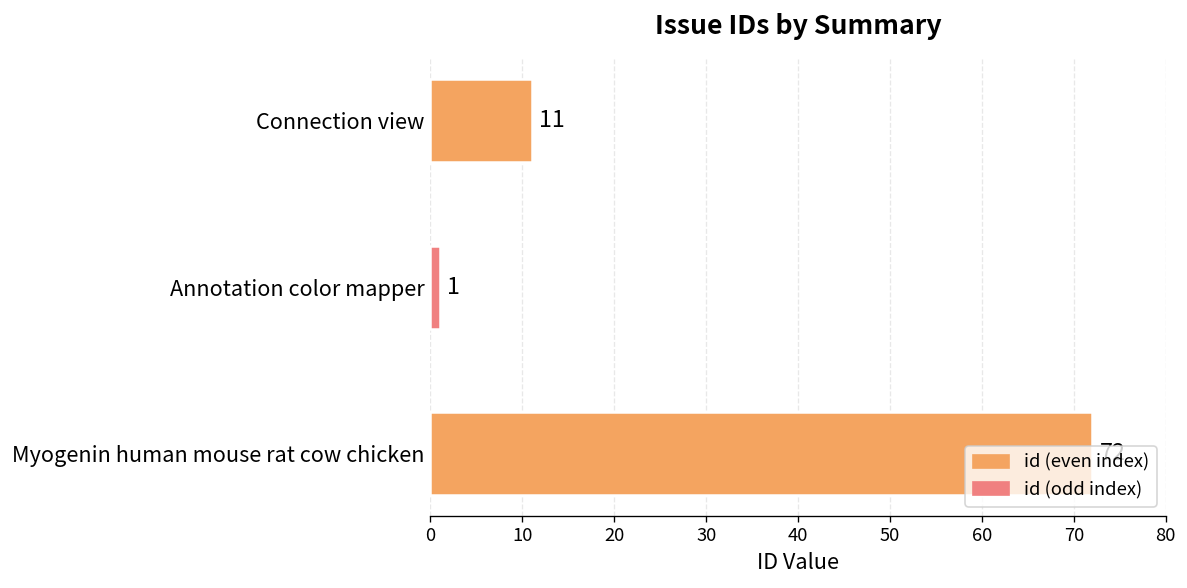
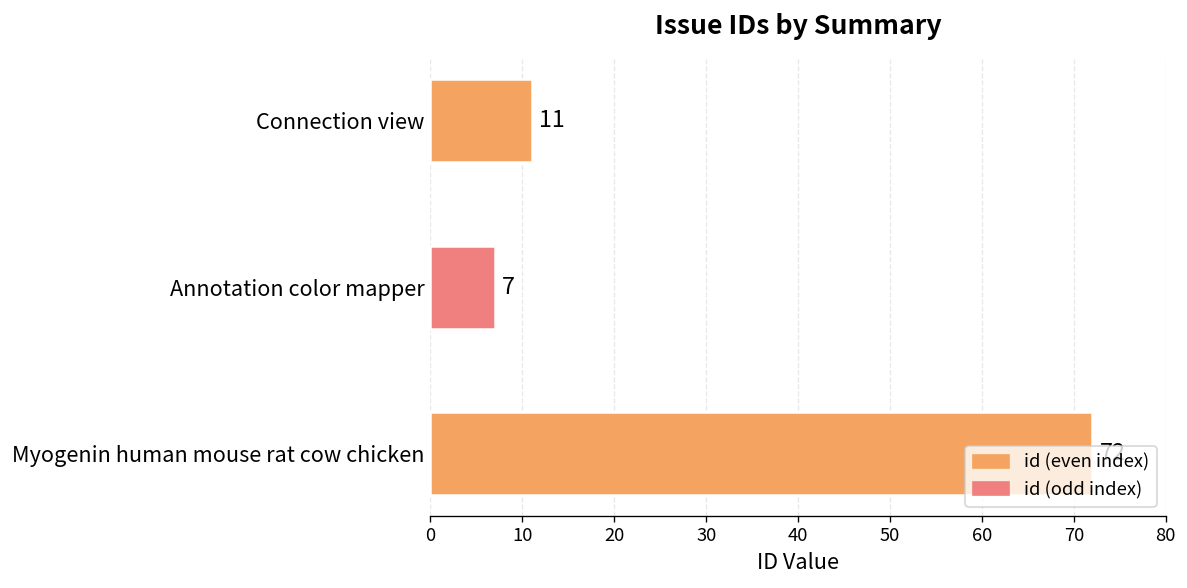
Annotation color mapper: 1 -> 7
